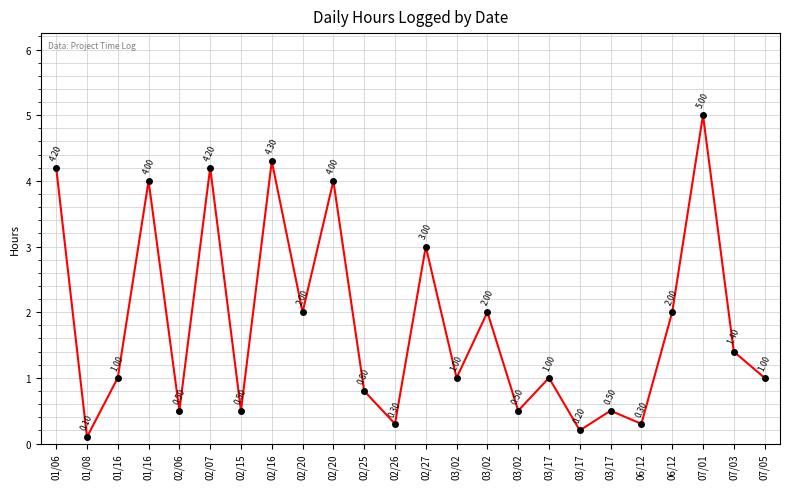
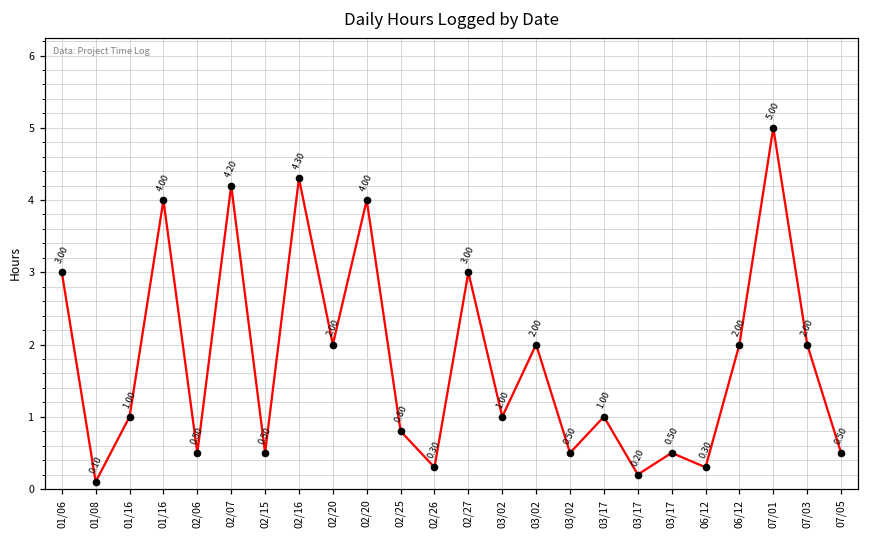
01/06: 4.20 -> 3.00
07/03: 1.40 -> 2.00
07/05: 1.00 -> 0.50
